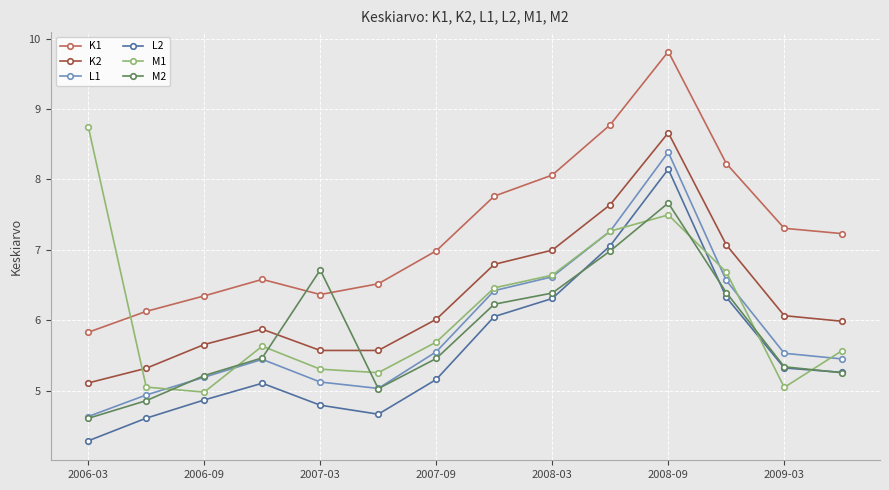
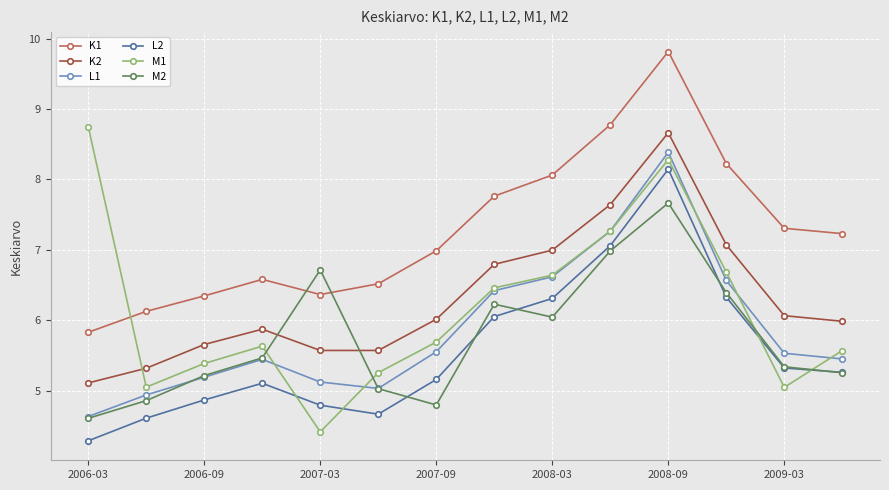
M1, 2006-09: 5.0 -> 5.4
M1, 2007-03: 5.3 -> 4.4
M2, 2007-09: 5.5 -> 4.8
M2, 2008-03: 6.4 -> 6.0
M1, 2008-09: 7.5 -> 8.3
